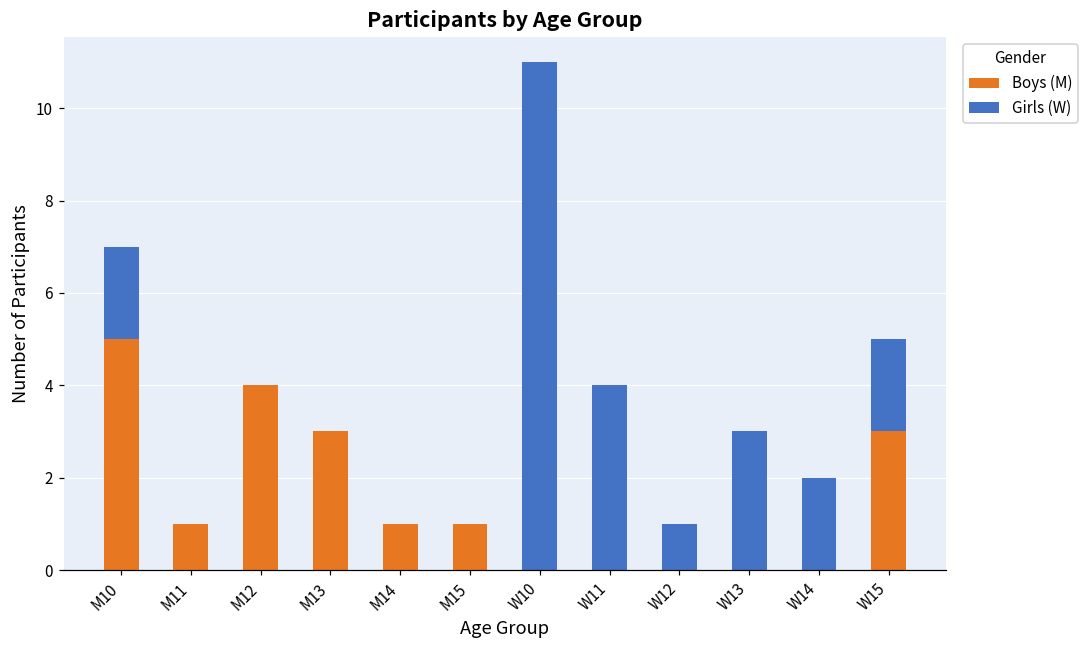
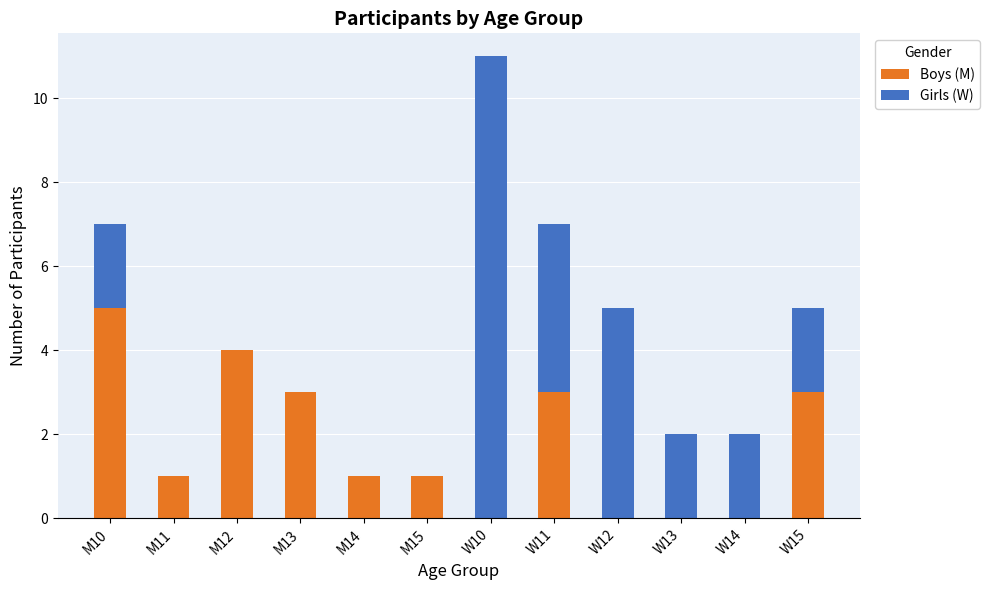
Boys (M), W11: 0 -> 3
Girls (W), W12: 1 -> 5
Girls (W), W13: 3 -> 2
